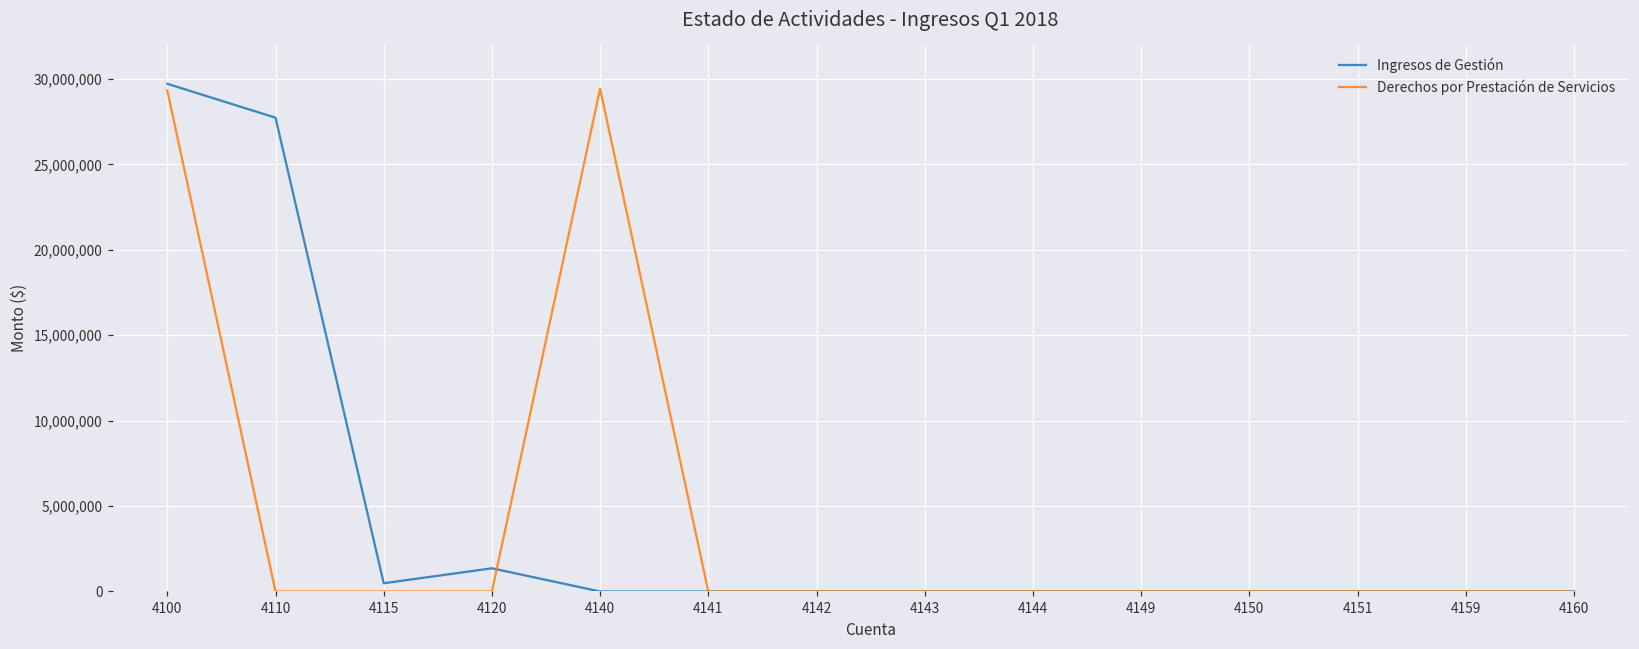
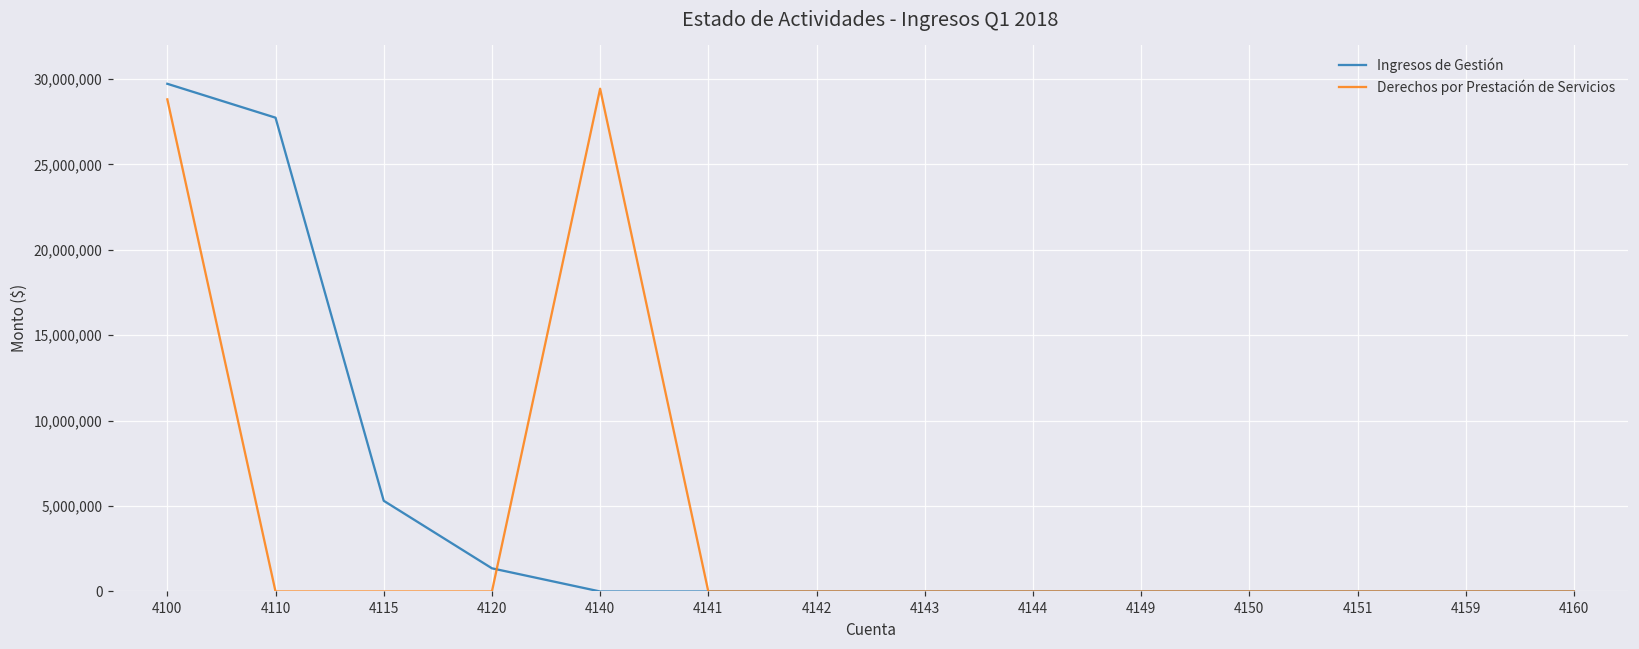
Derechos por Prestación de Servicios, 4100: 29,300,000 -> 28,800,000
Ingresos de Gestión, 4115: 500,000 -> 5,300,000
